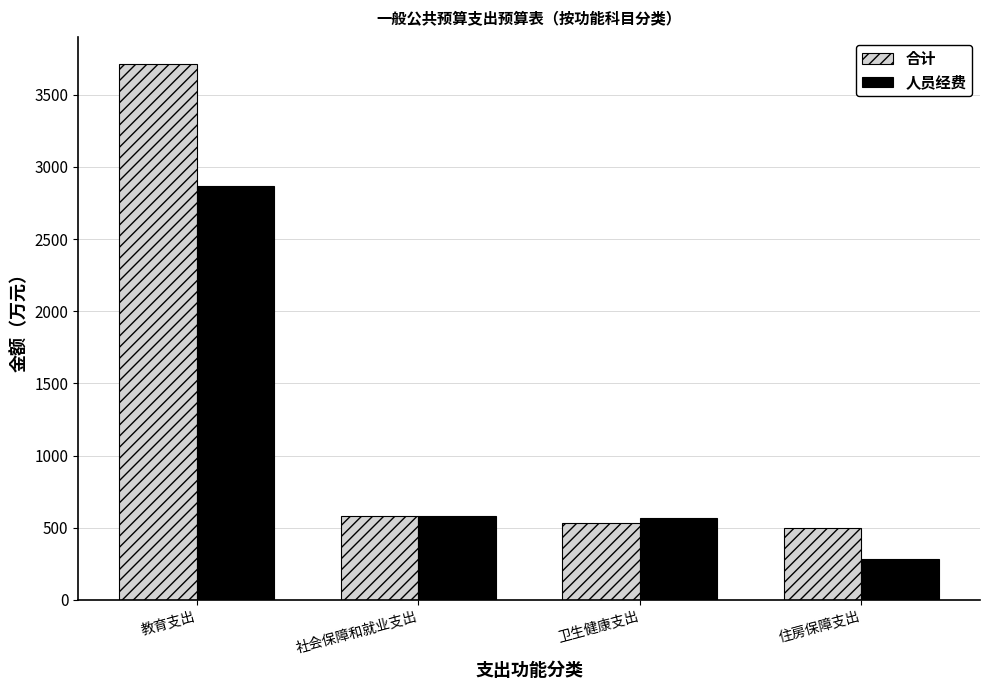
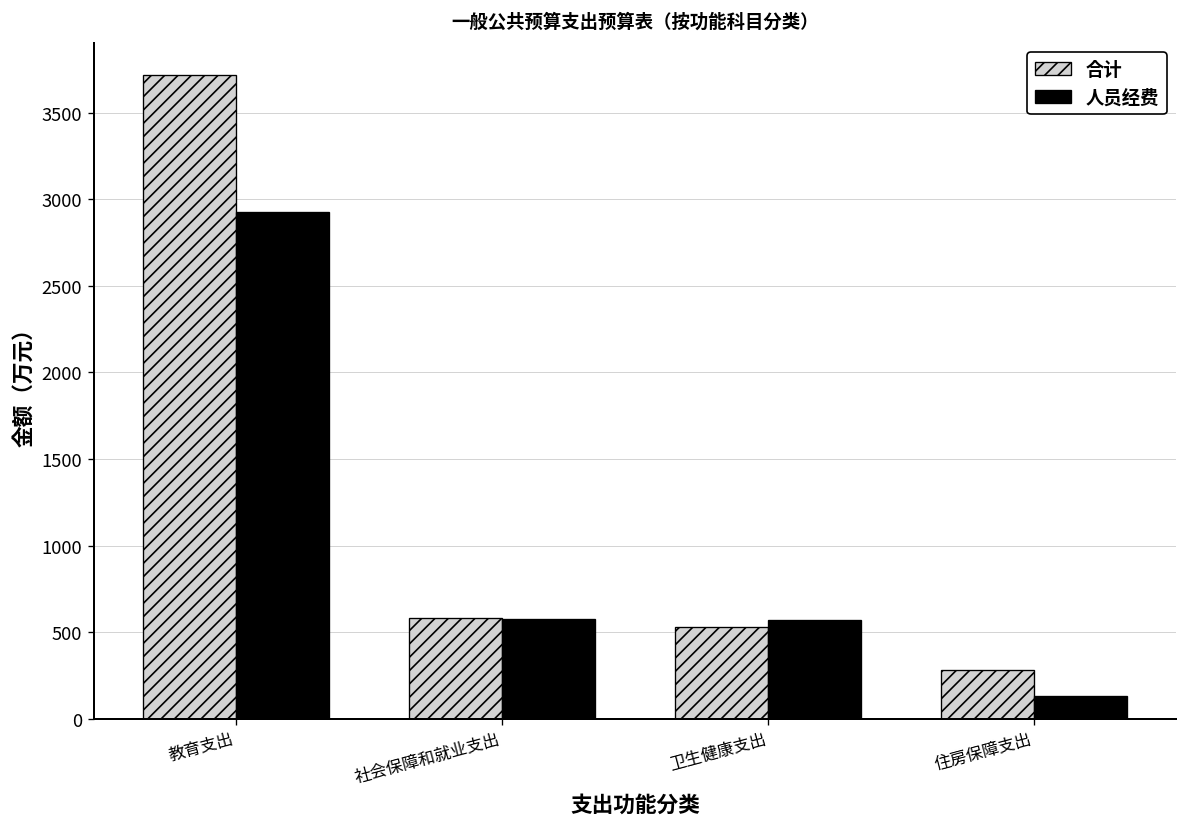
人员经费, 教育支出: 2870 -> 2930
合计, 住房保障支出: 500 -> 280
人员经费, 住房保障支出: 280 -> 130
